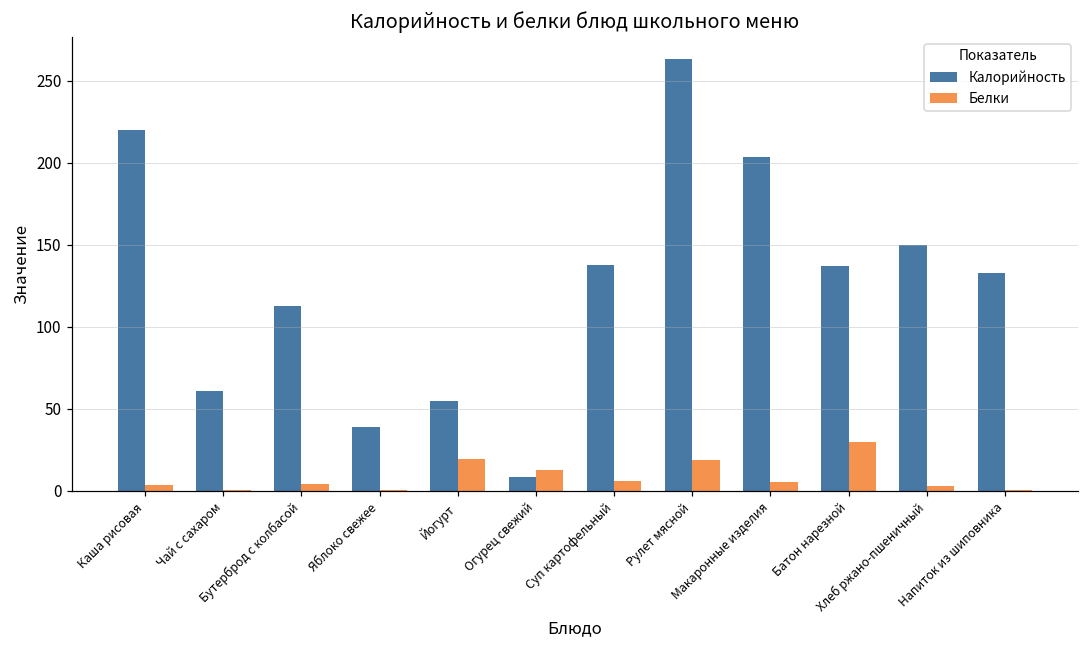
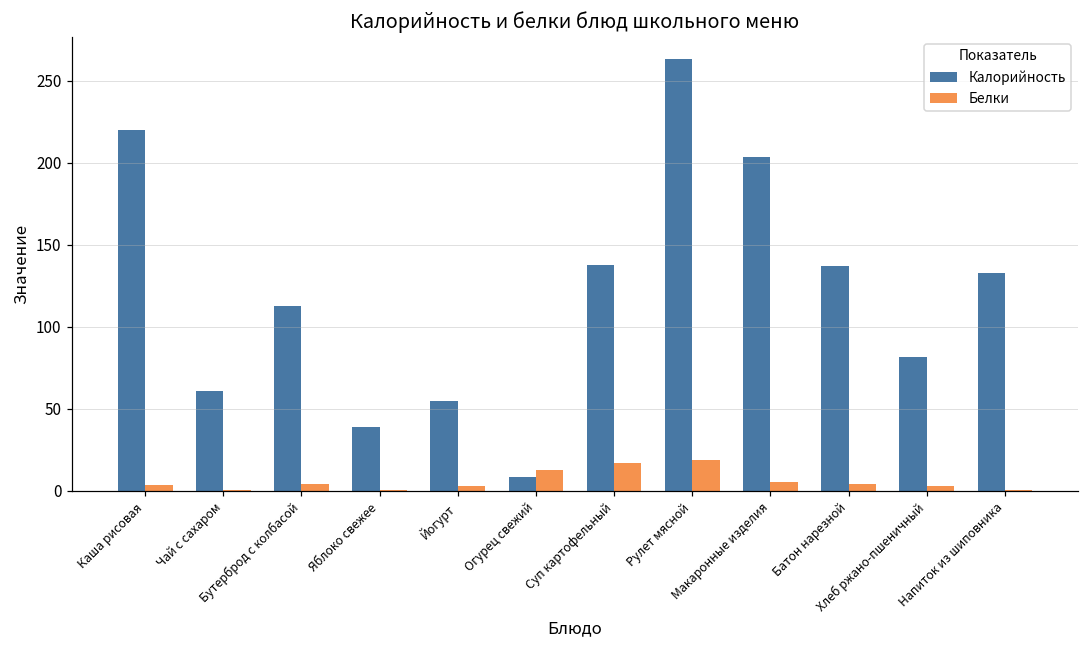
Белки, Йогурт: 19 -> 3
Белки, Суп картофельный: 6 -> 17
Белки, Батон нарезной: 30 -> 4
Калорийность, Хлеб ржано-пшеничный: 150 -> 82
